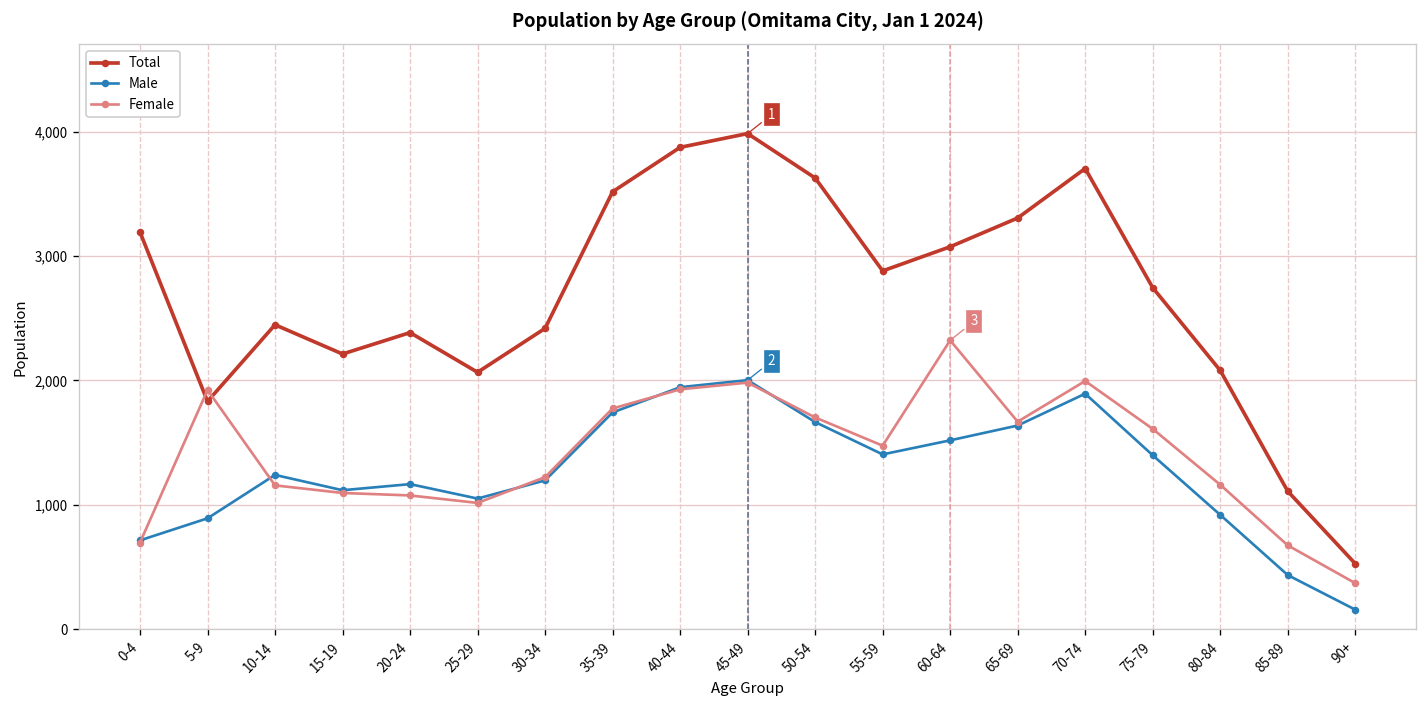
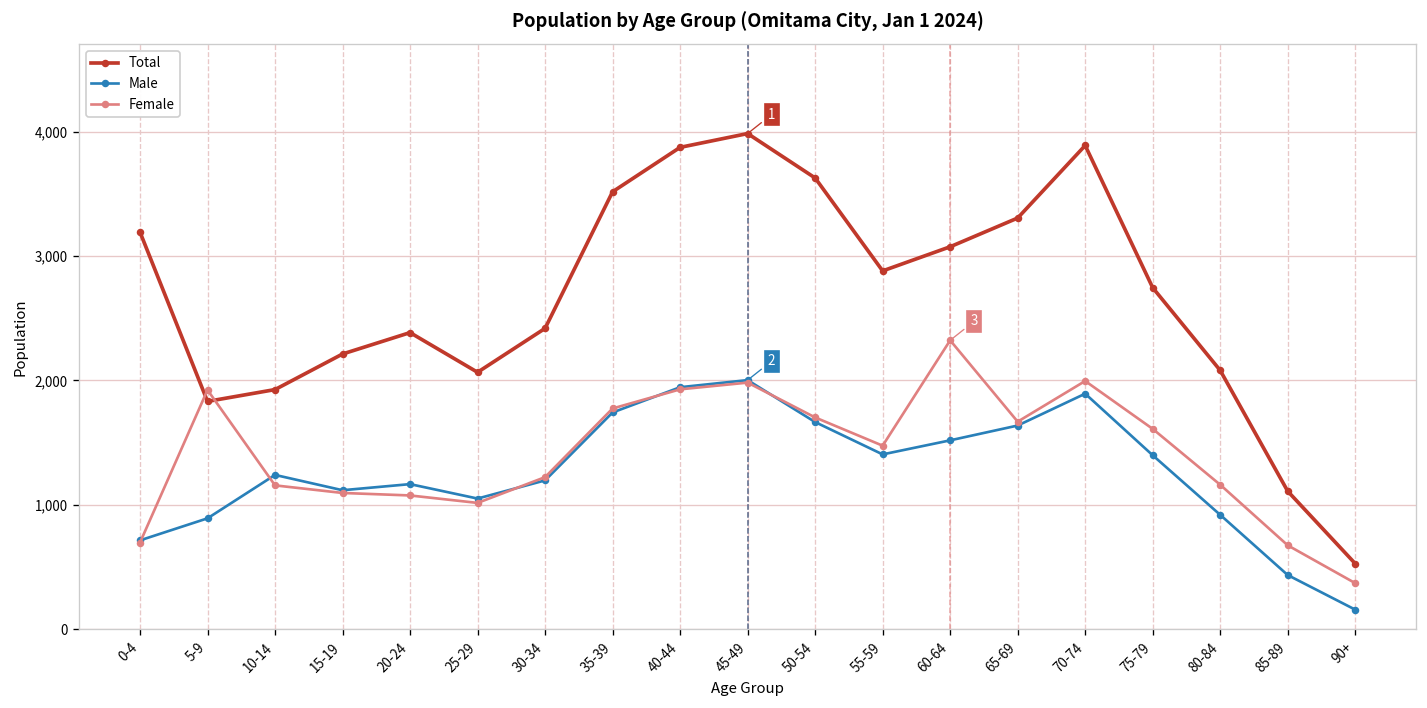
Total, 10-14: 2,450 -> 1,930
Total, 70-74: 3,700 -> 3,890
